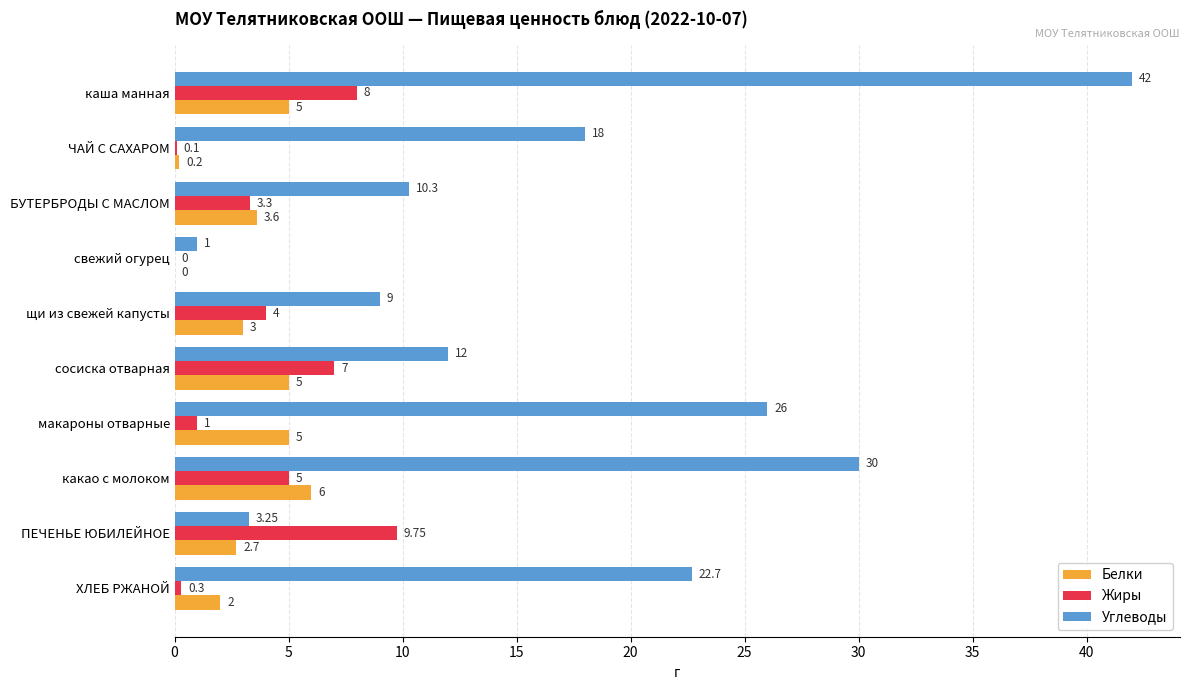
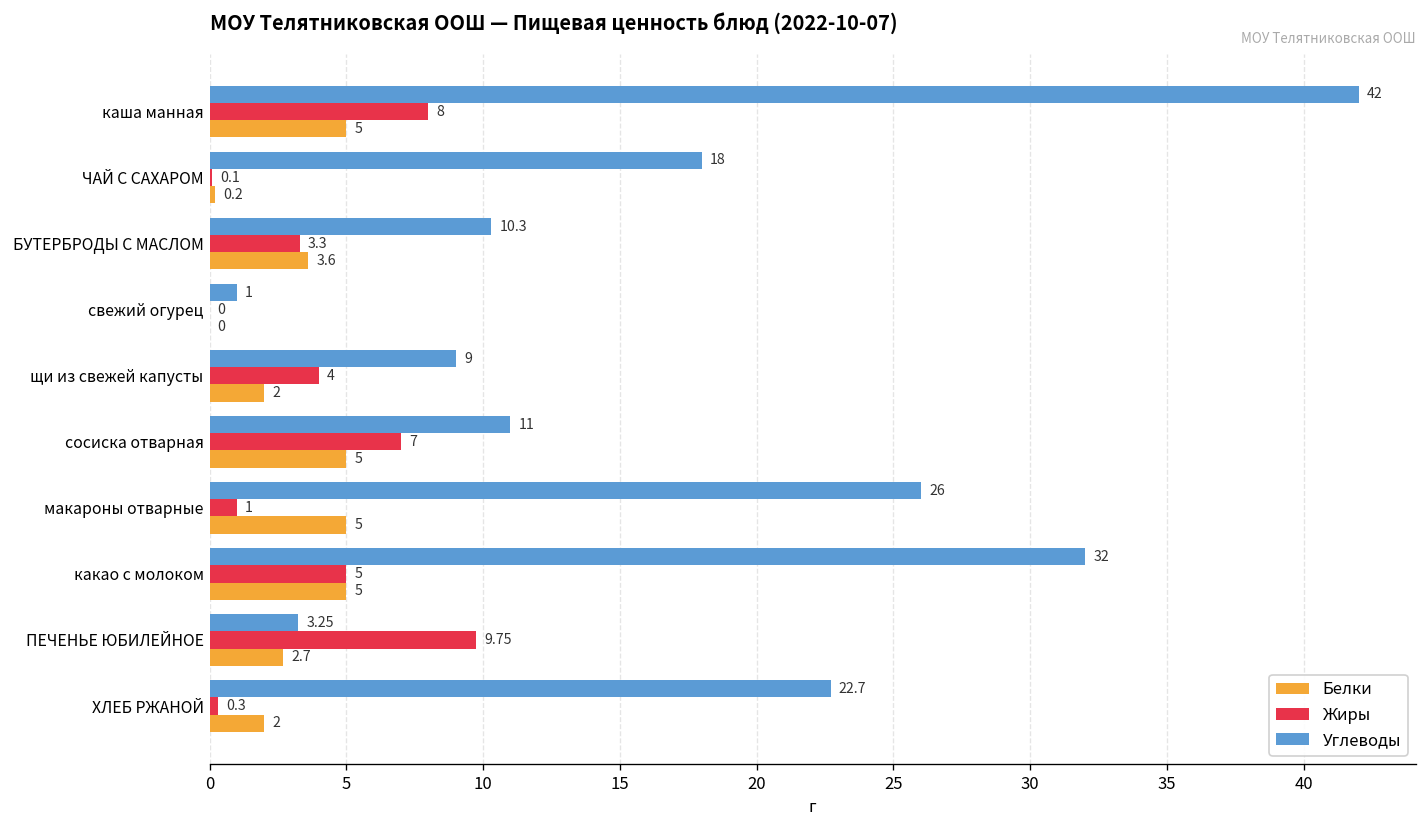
Белки, щи из свежей капусты: 3 -> 2
Углеводы, сосиска отварная: 12 -> 11
Углеводы, какао с молоком: 30 -> 32
Белки, какао с молоком: 6 -> 5
